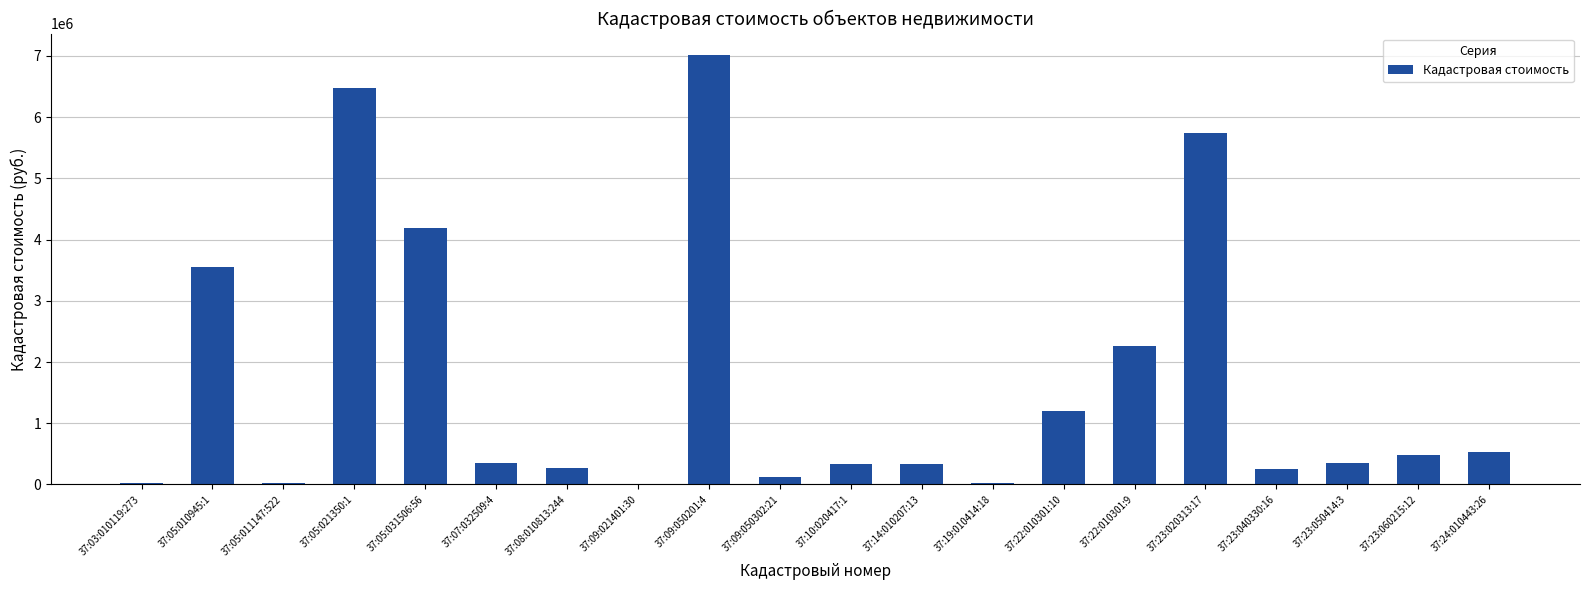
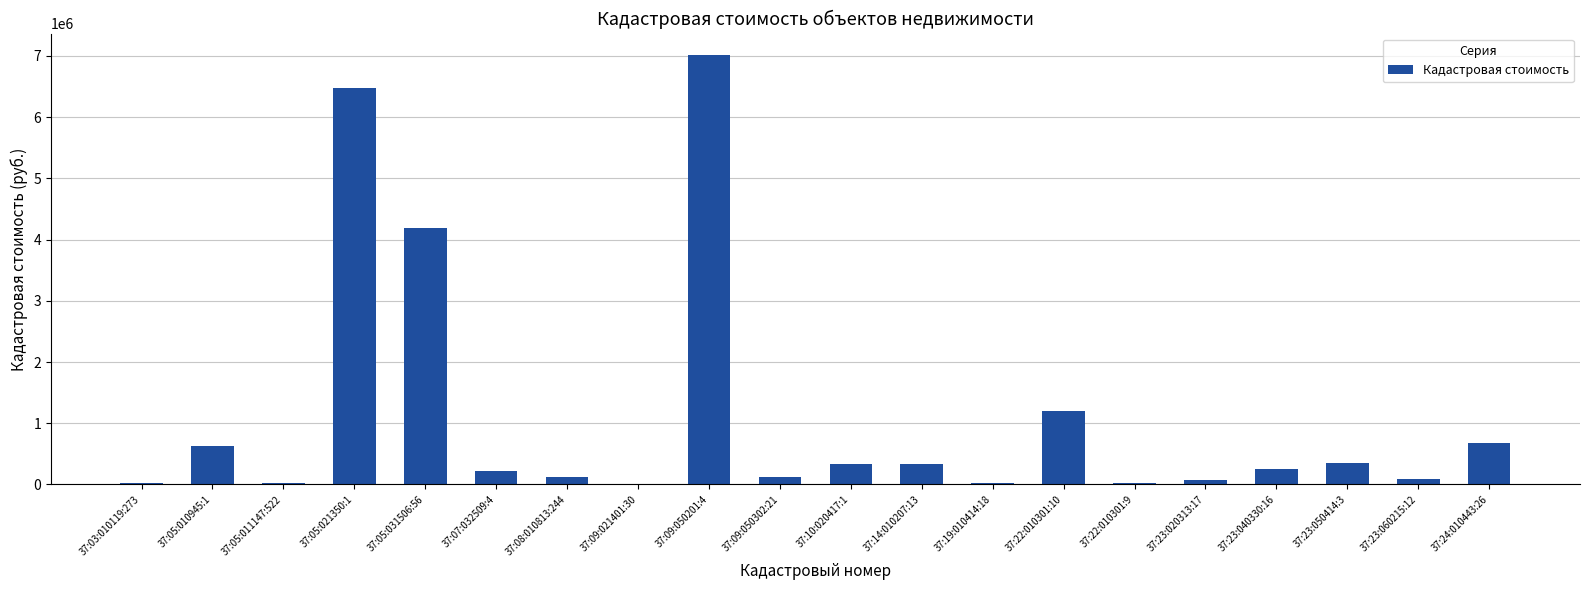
37:05:010945:1: 3500000 -> 600000
37:07:032509:4: 400000 -> 200000
37:08:010813:244: 300000 -> 100000
37:22:010301:9: 2300000 -> 0
37:23:020313:17: 5700000 -> 100000
37:23:060215:12: 500000 -> 100000
37:24:010443:26: 500000 -> 700000
